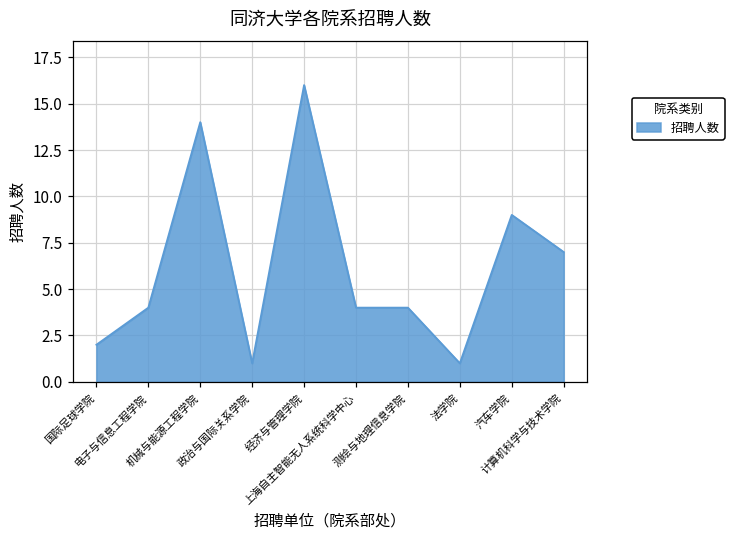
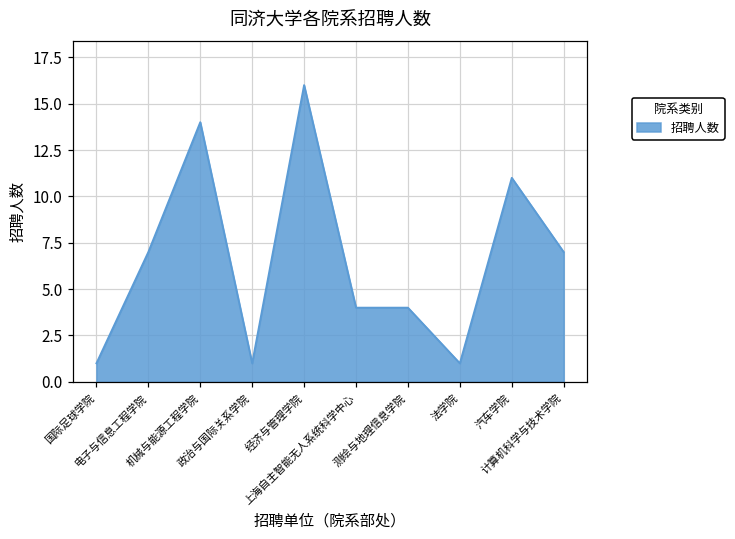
国际足球学院: 2 -> 1
电子与信息工程学院: 4 -> 7
汽车学院: 9 -> 11
